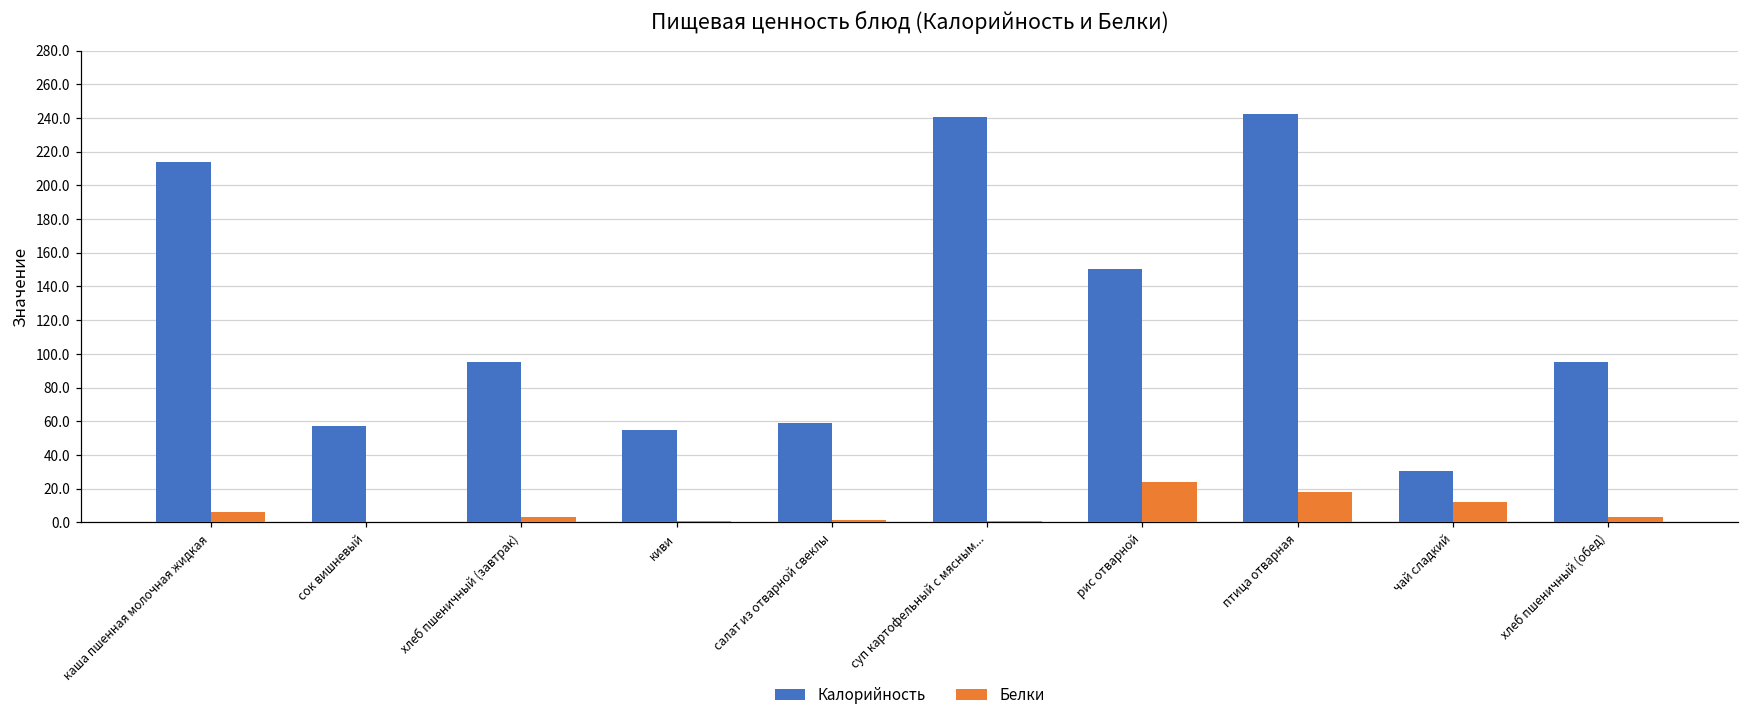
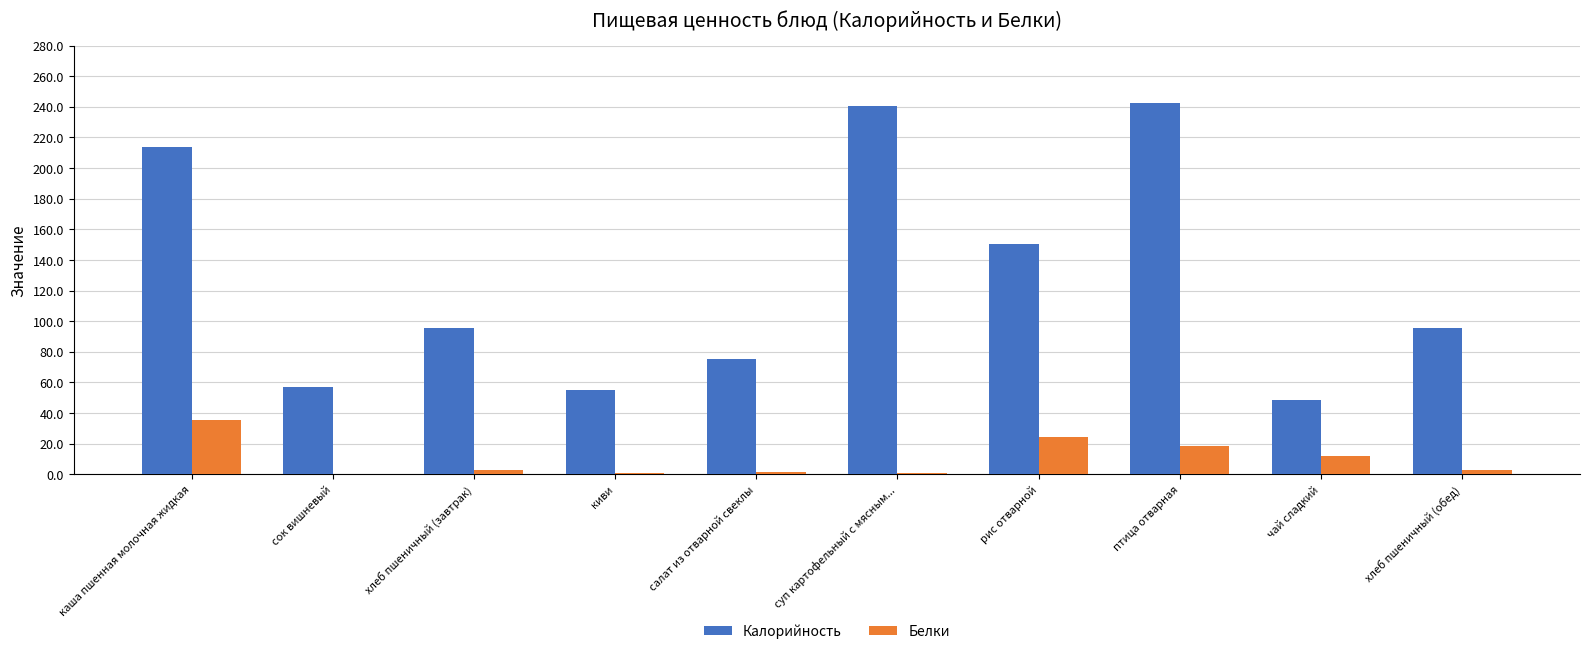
Белки, каша пшенная молочная жидкая: 6 -> 35
Калорийность, салат из отварной свеклы: 59 -> 75
Калорийность, чай сладкий: 31 -> 49
